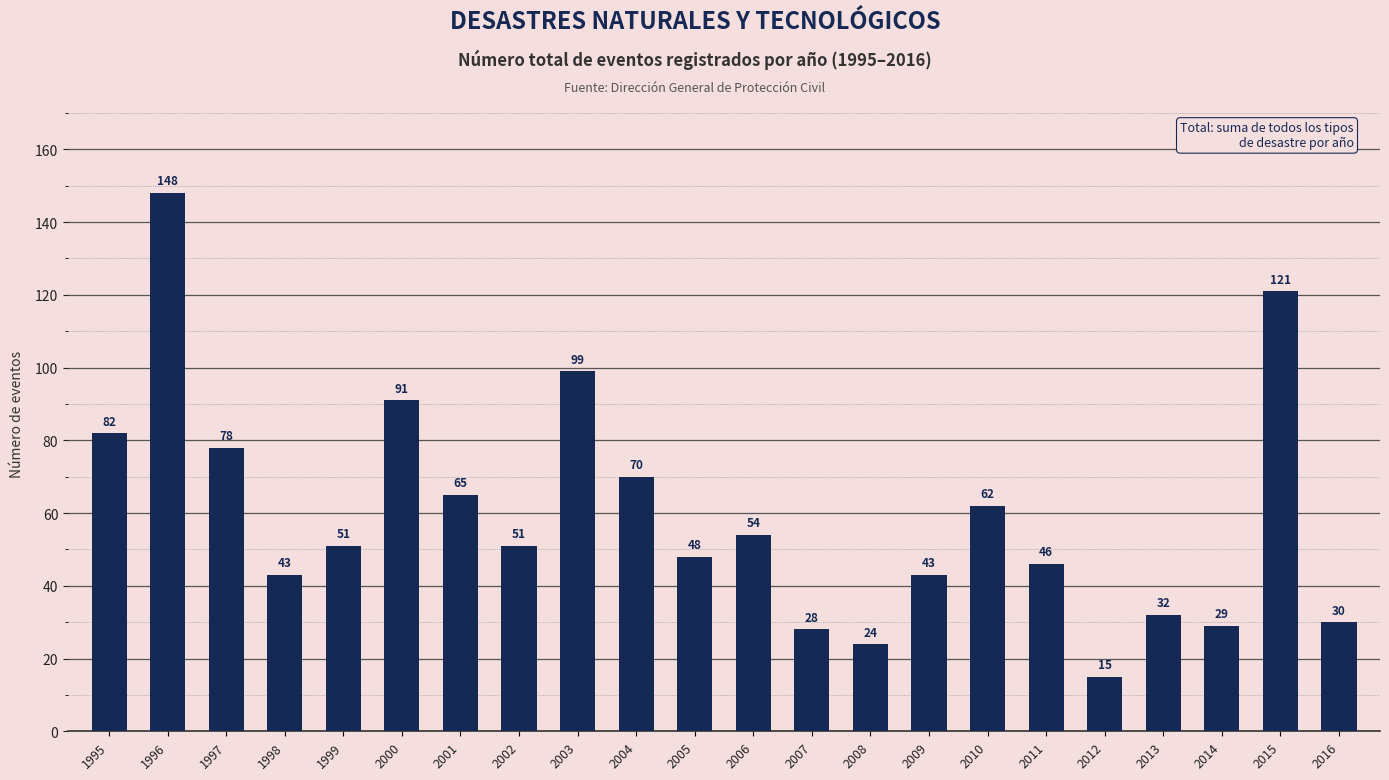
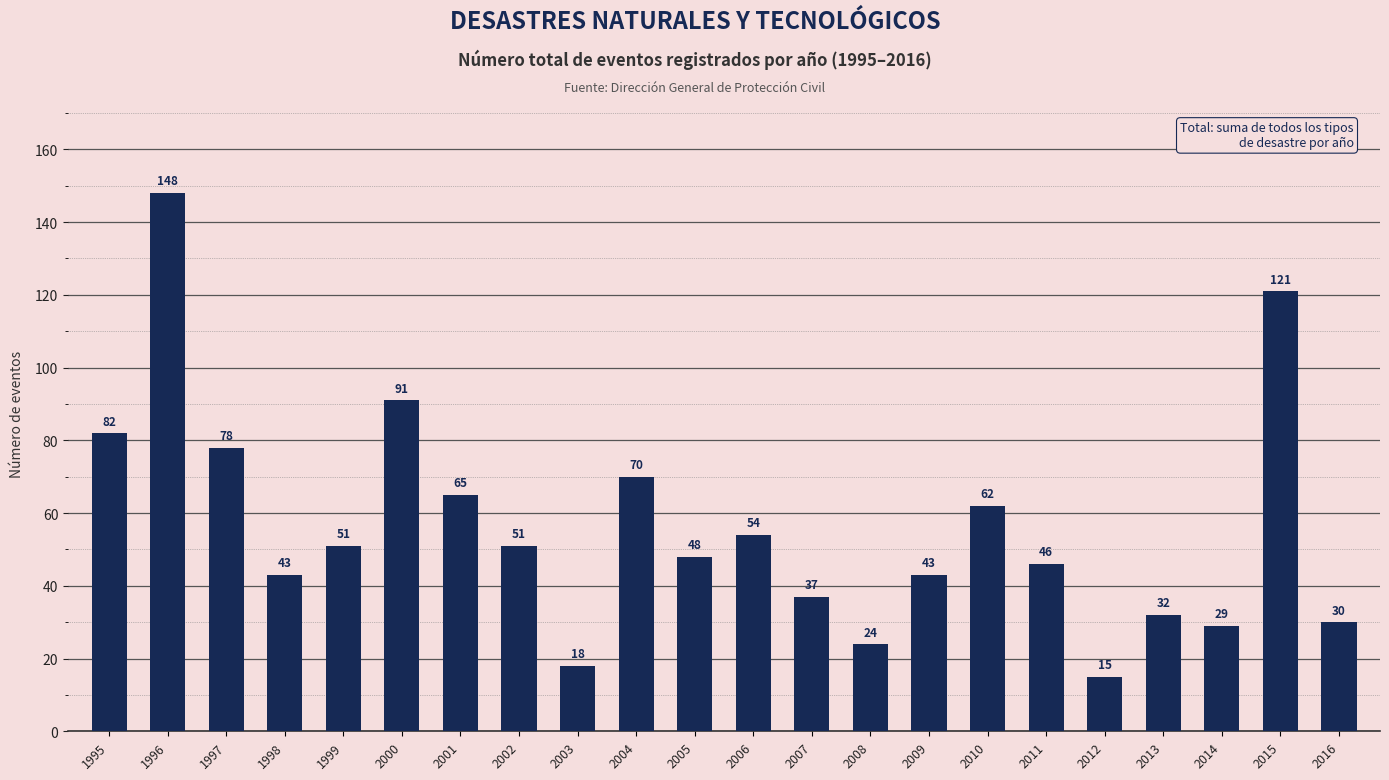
2003: 99 -> 18
2007: 28 -> 37
